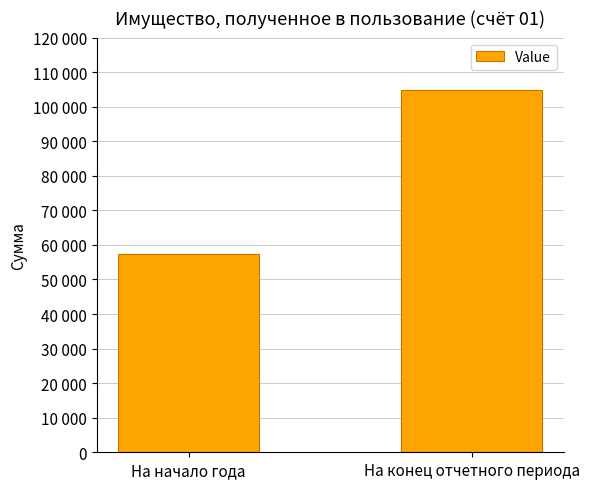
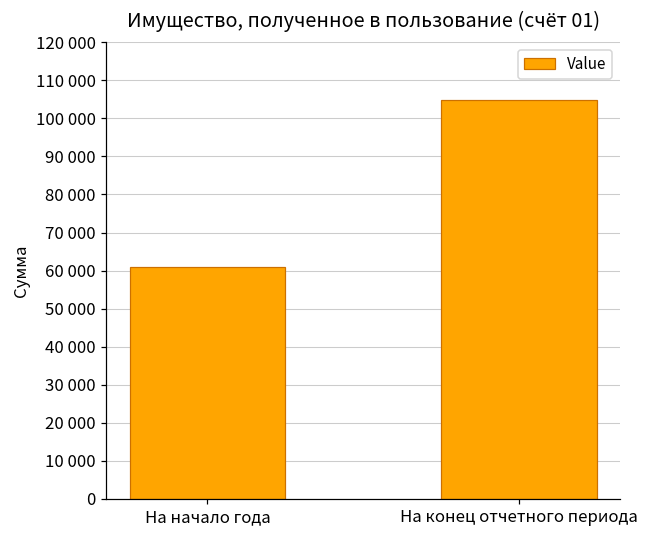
На начало года: 57000 -> 61000
